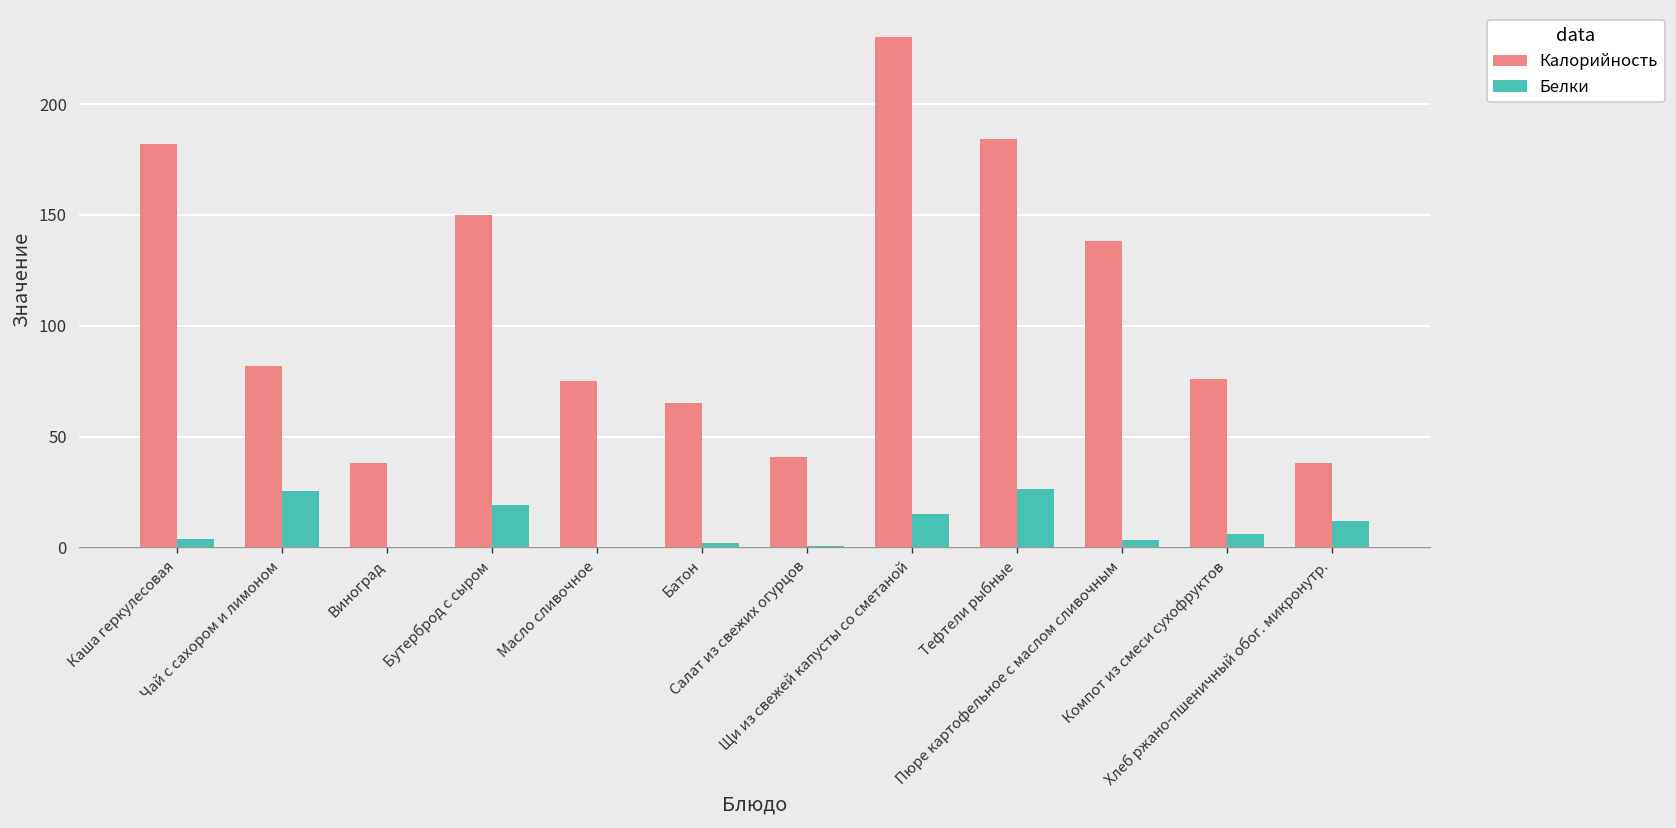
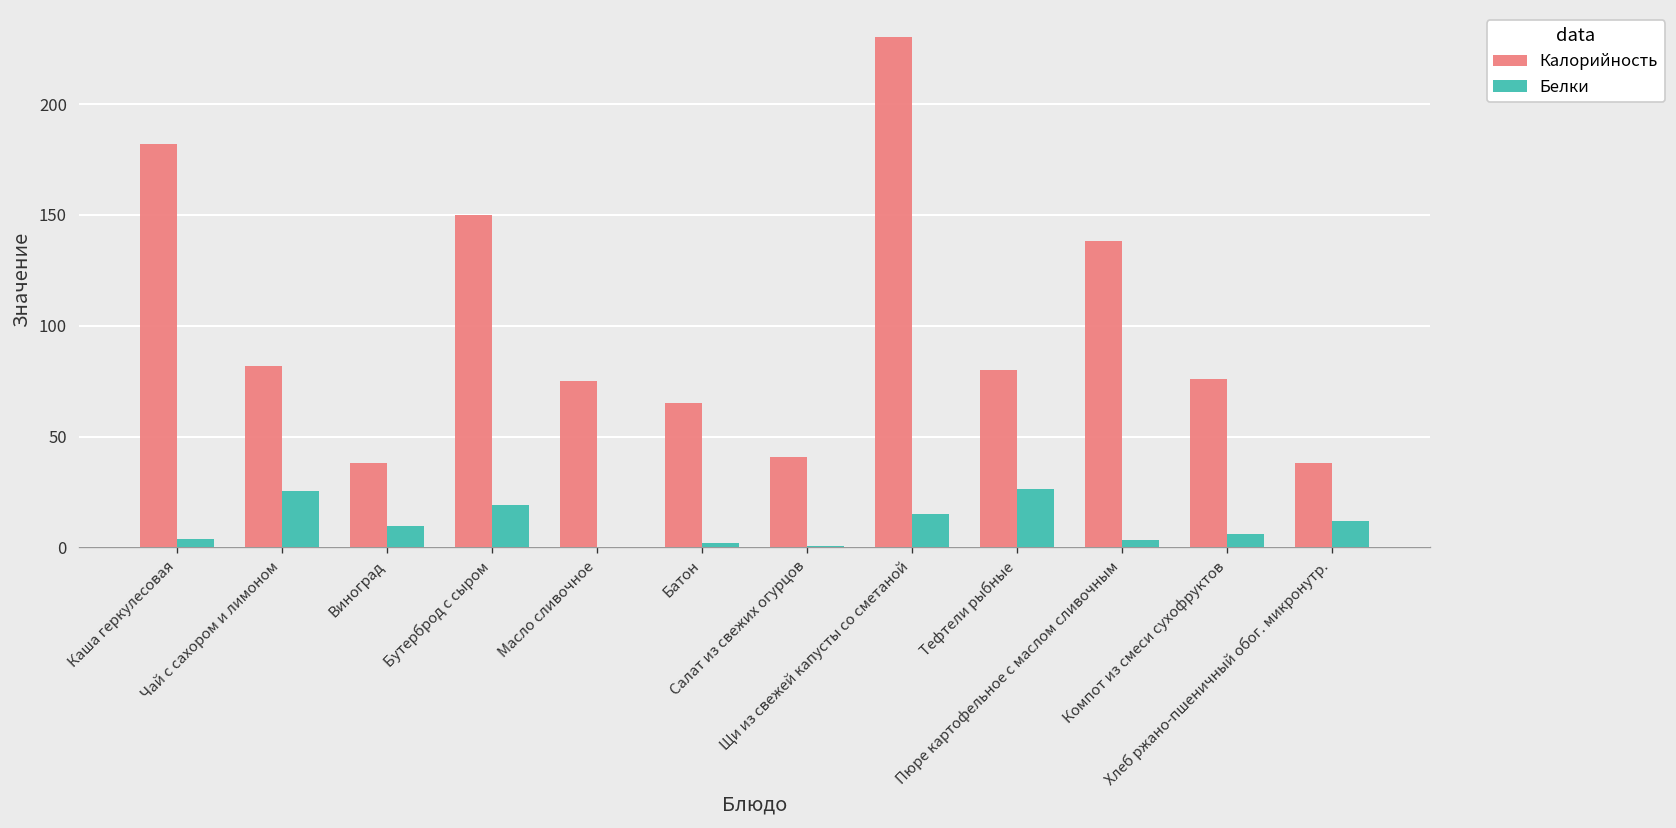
Белки, Виноград: 0 -> 10
Калорийность, Тефтели рыбные: 184 -> 80
